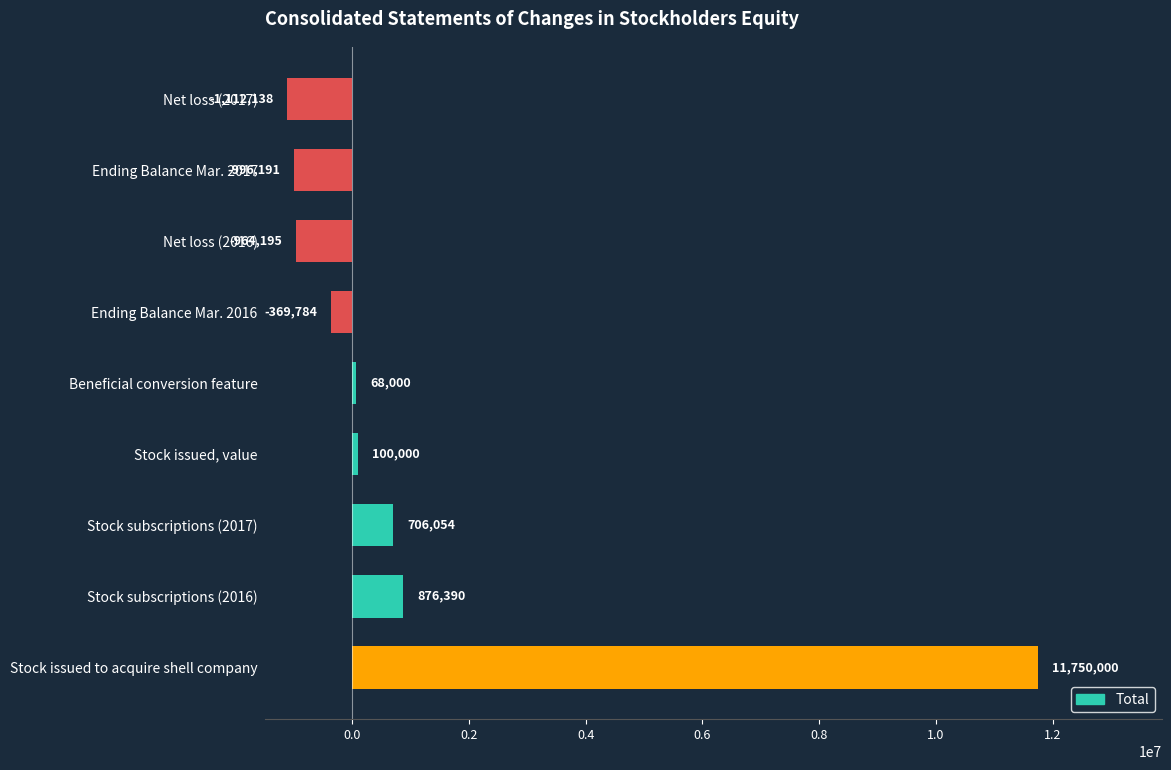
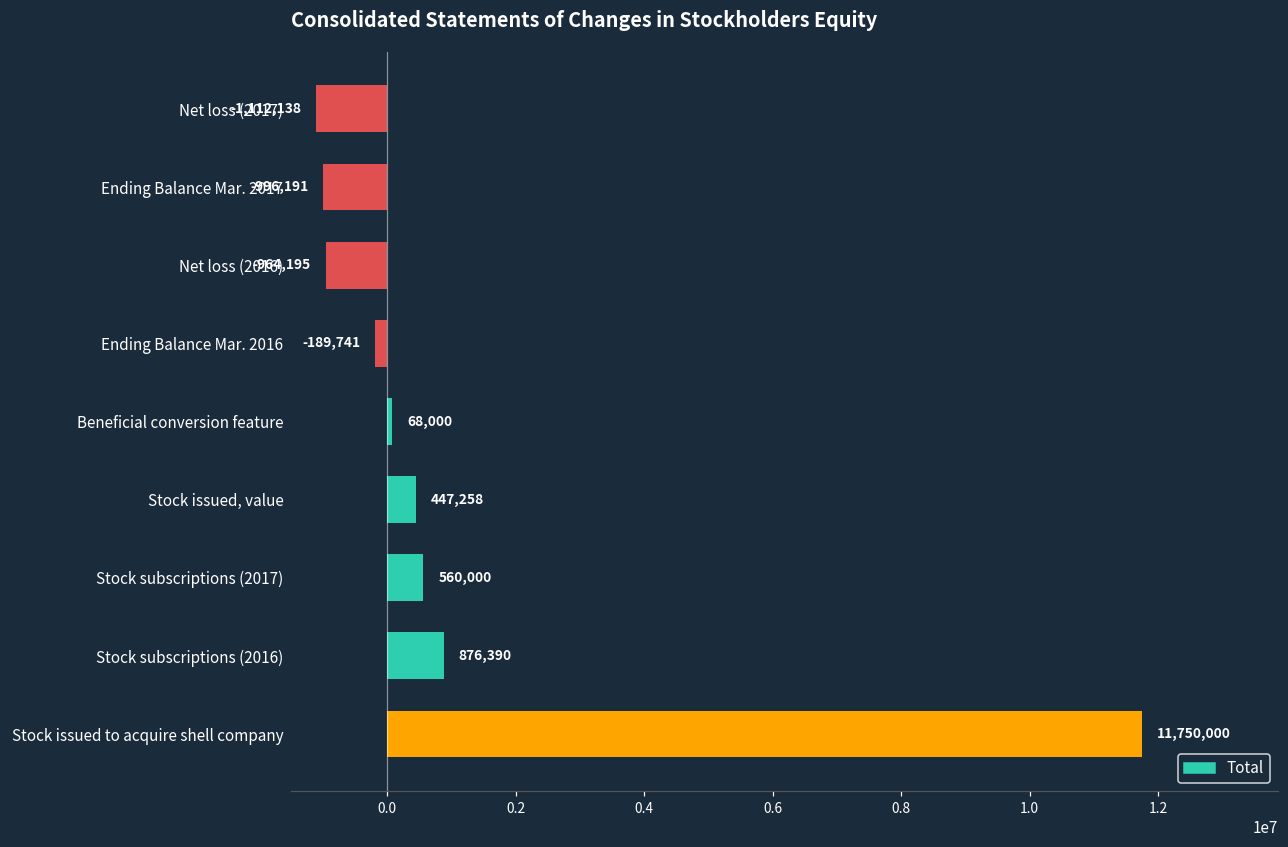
Ending Balance Mar. 2016: -369,784 -> -189,741
Stock issued, value: 100,000 -> 447,258
Stock subscriptions (2017): 706,054 -> 560,000
